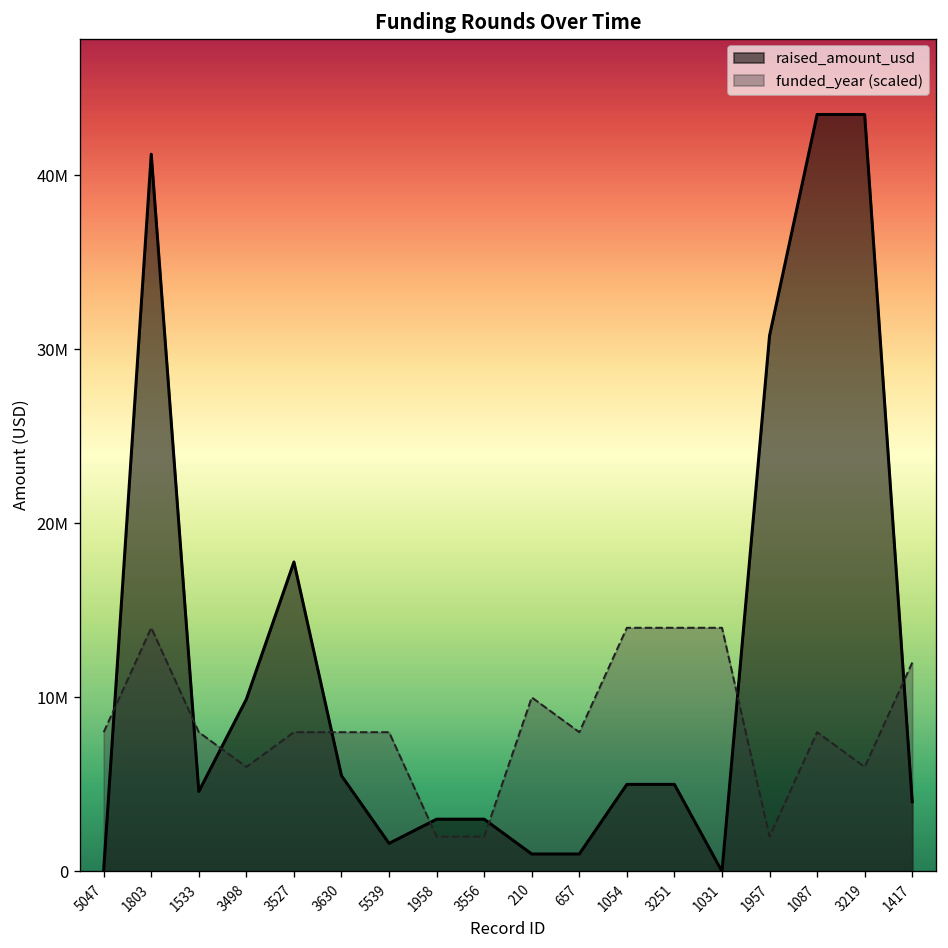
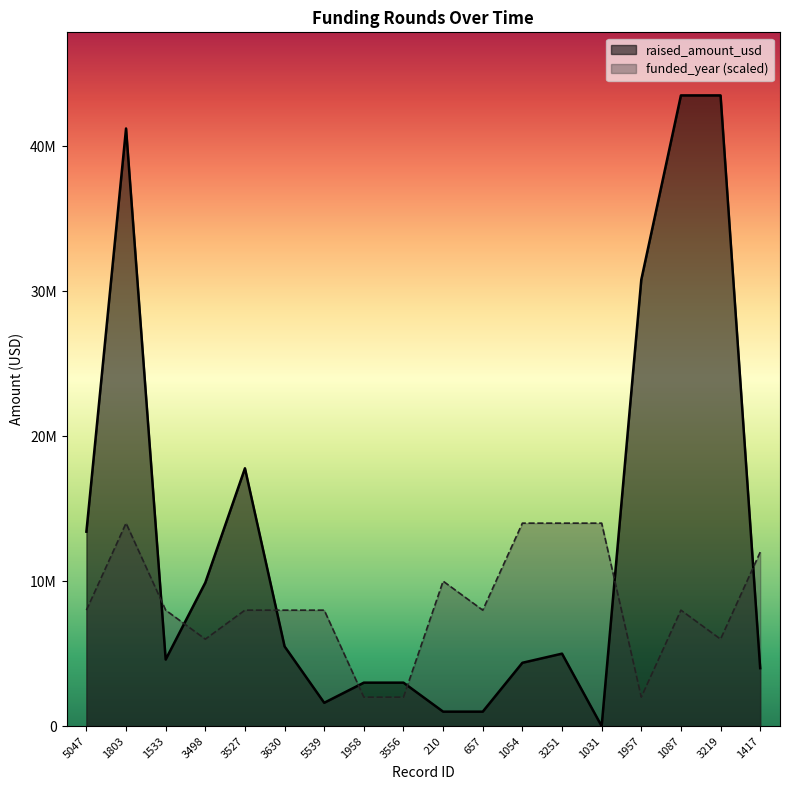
raised_amount_usd, 5047: 100000 -> 13400000
raised_amount_usd, 1054: 5000000 -> 4400000
